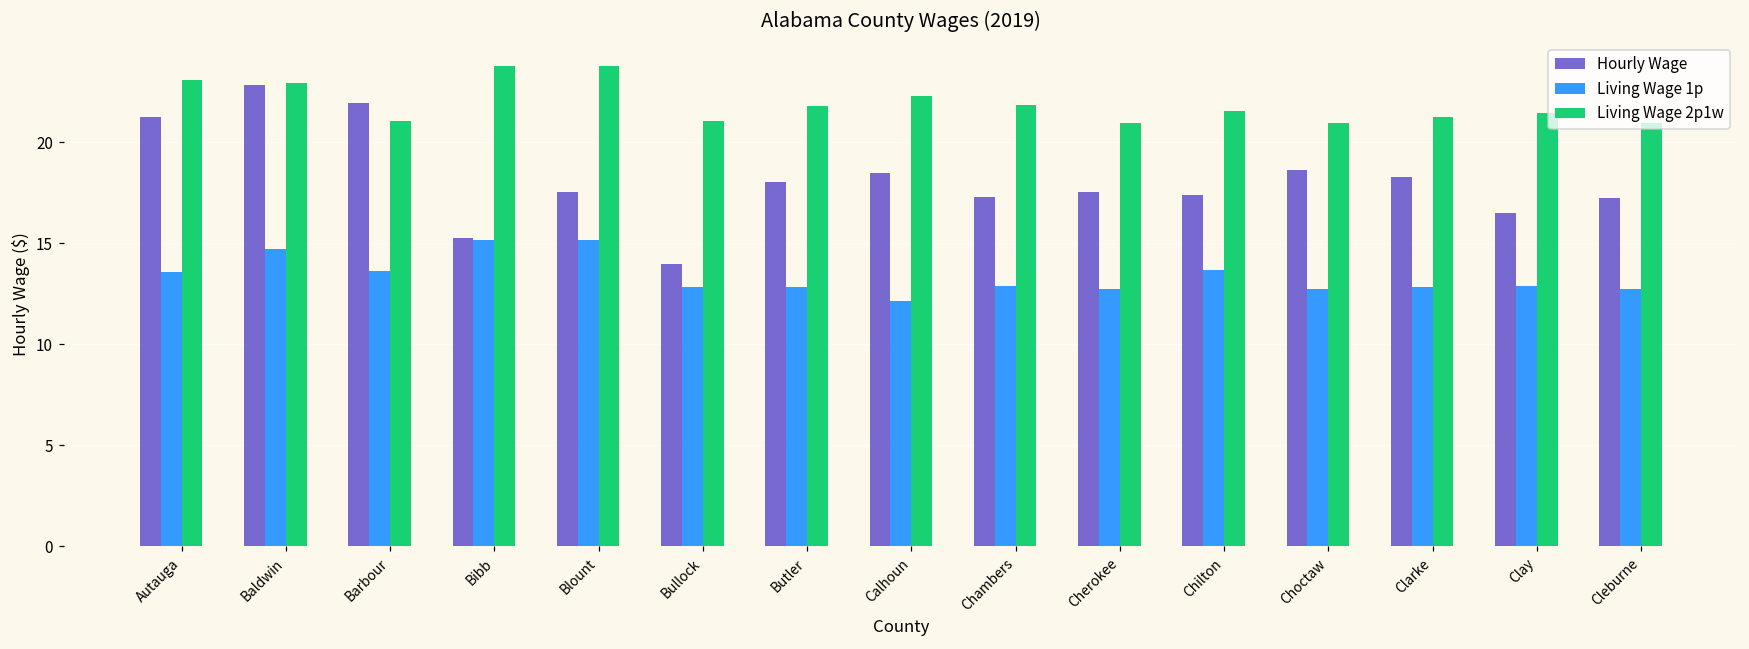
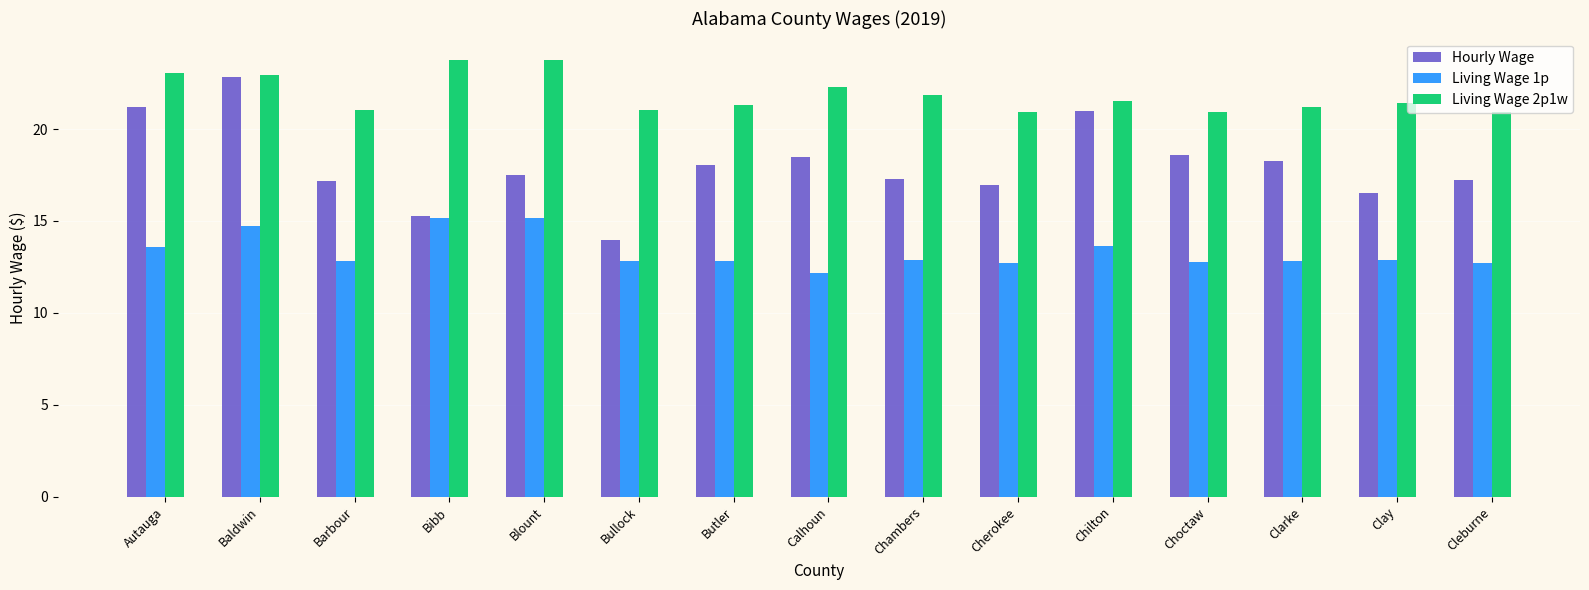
Hourly Wage, Barbour: 21.9 -> 17.2
Living Wage 1p, Barbour: 13.6 -> 12.8
Living Wage 2p1w, Butler: 21.8 -> 21.3
Hourly Wage, Cherokee: 17.5 -> 17.0
Hourly Wage, Chilton: 17.4 -> 21.0
